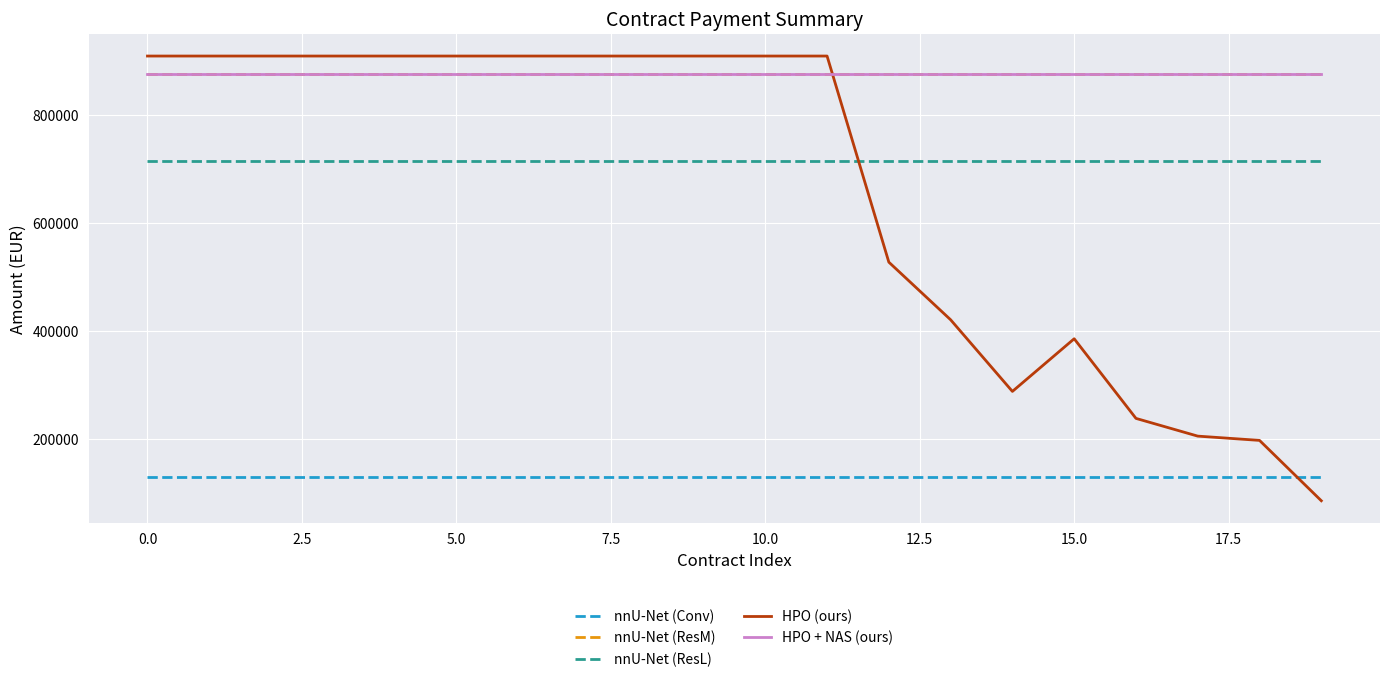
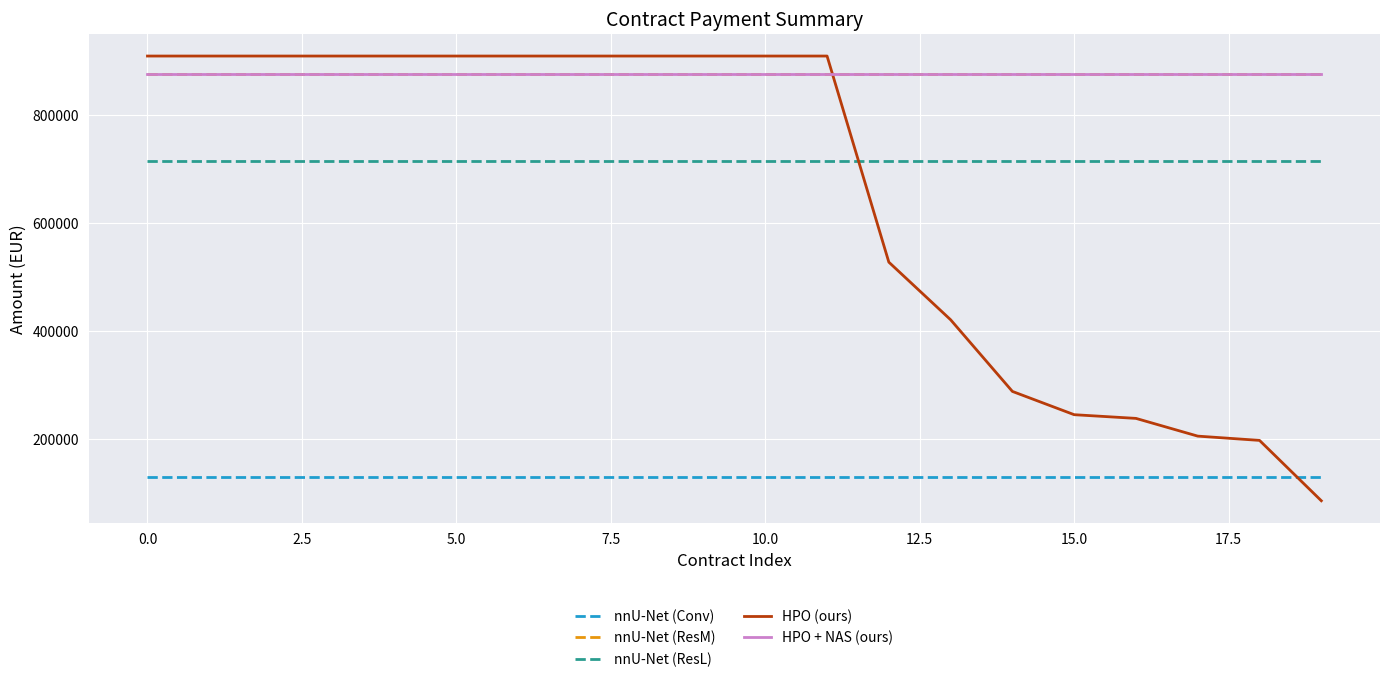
HPO (ours), 15.0: 390000 -> 250000
